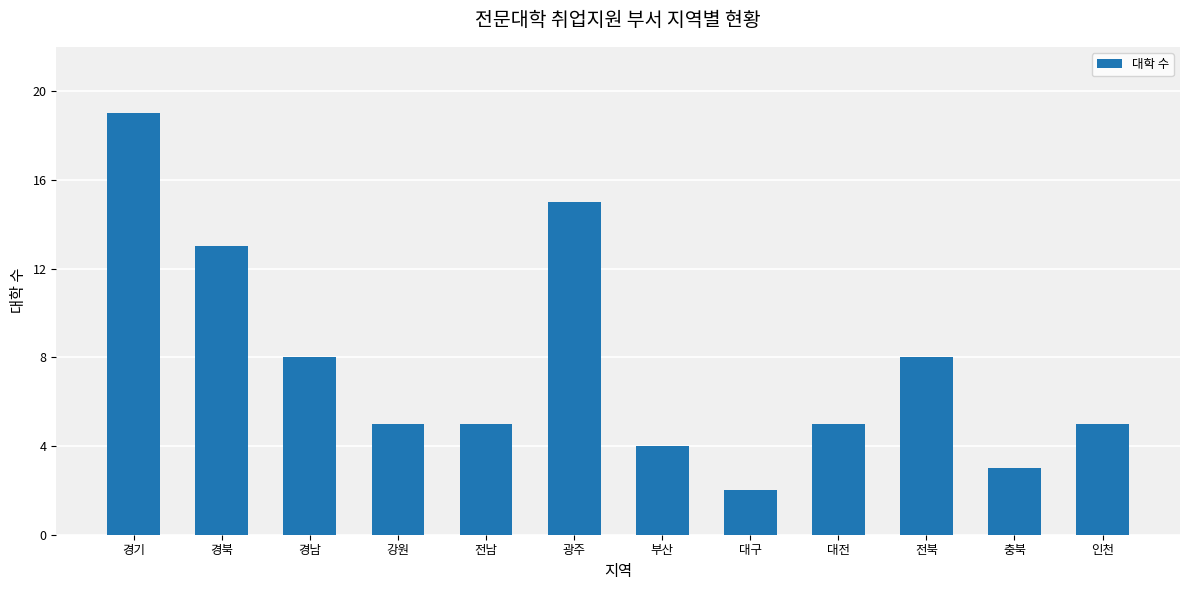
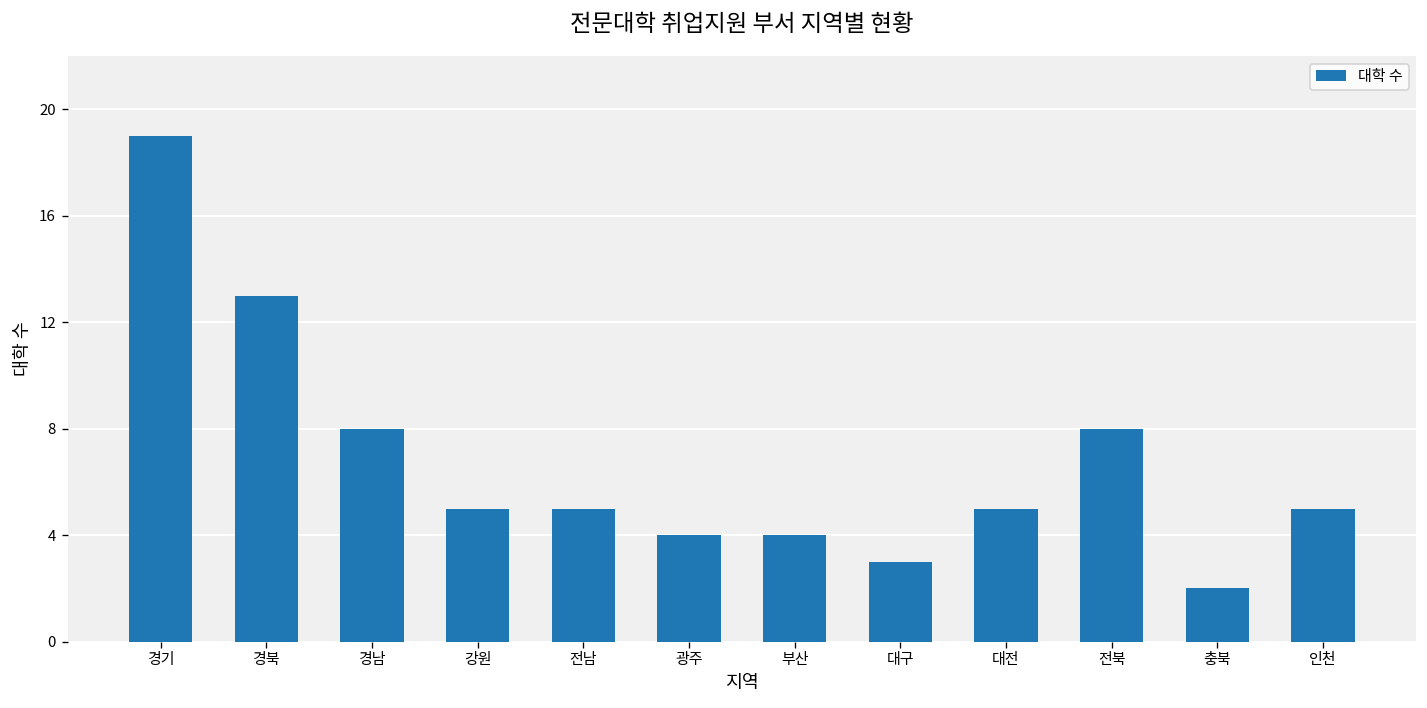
광주: 15 -> 4
대구: 2 -> 3
충북: 3 -> 2
